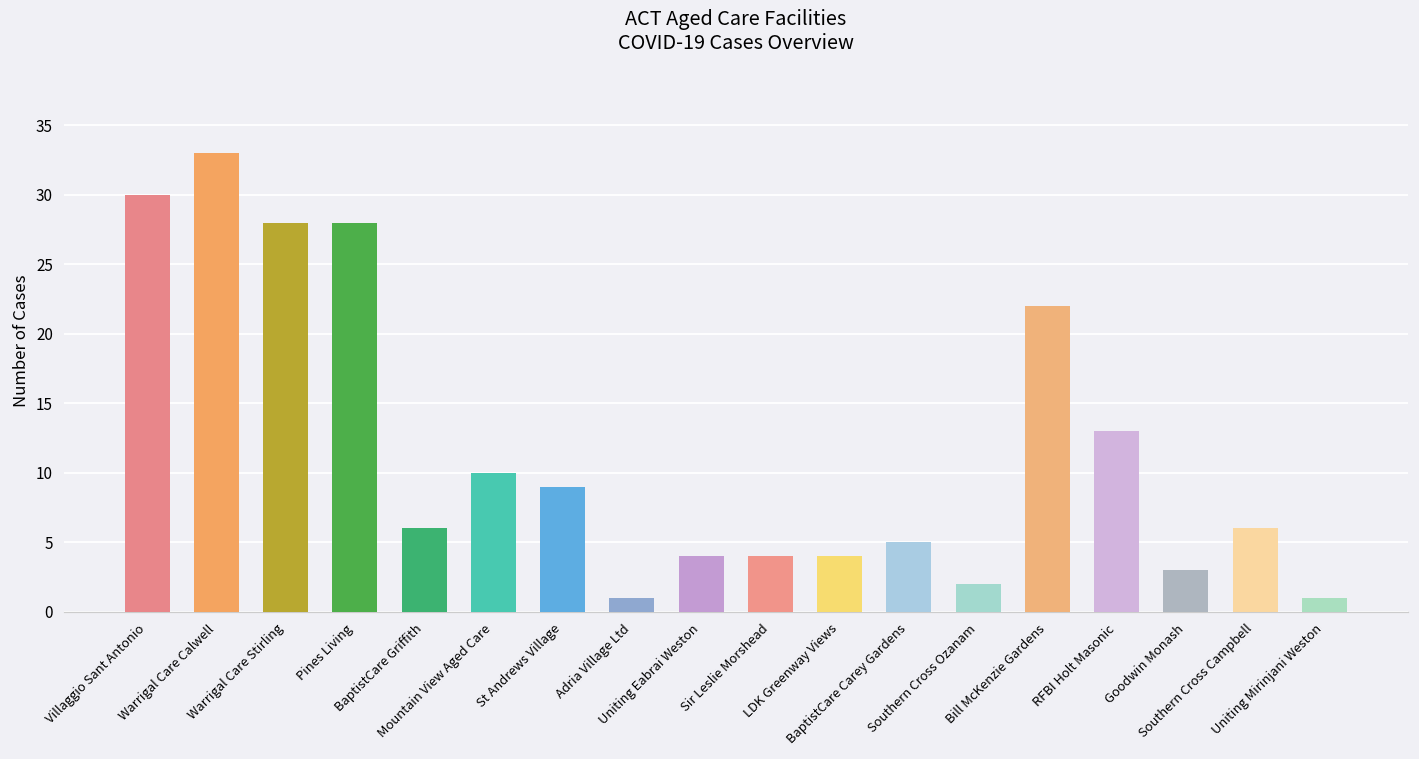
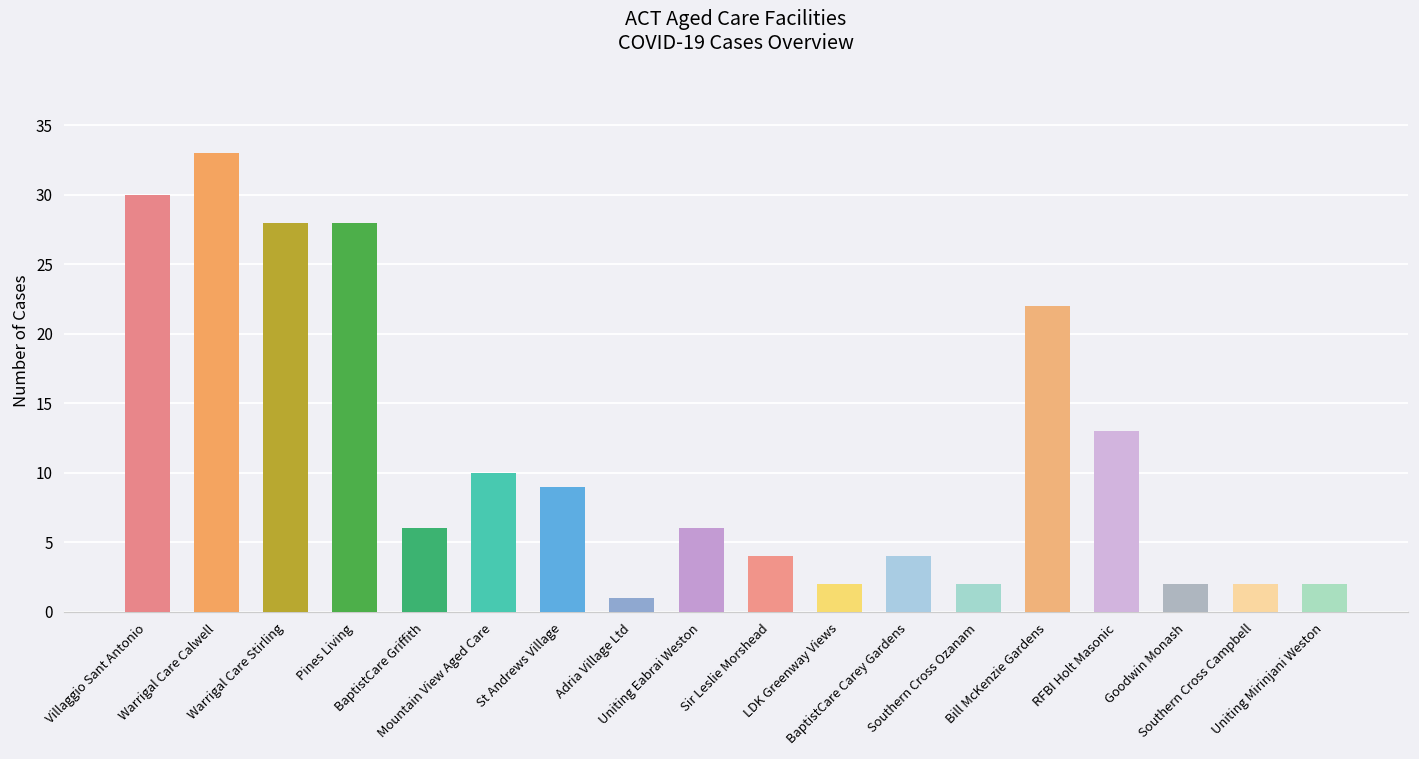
Uniting Eabrai Weston: 4 -> 6
LDK Greenway Views: 4 -> 2
BaptistCare Carey Gardens: 5 -> 4
Goodwin Monash: 3 -> 2
Southern Cross Campbell: 6 -> 2
Uniting Mirinjani Weston: 1 -> 2
